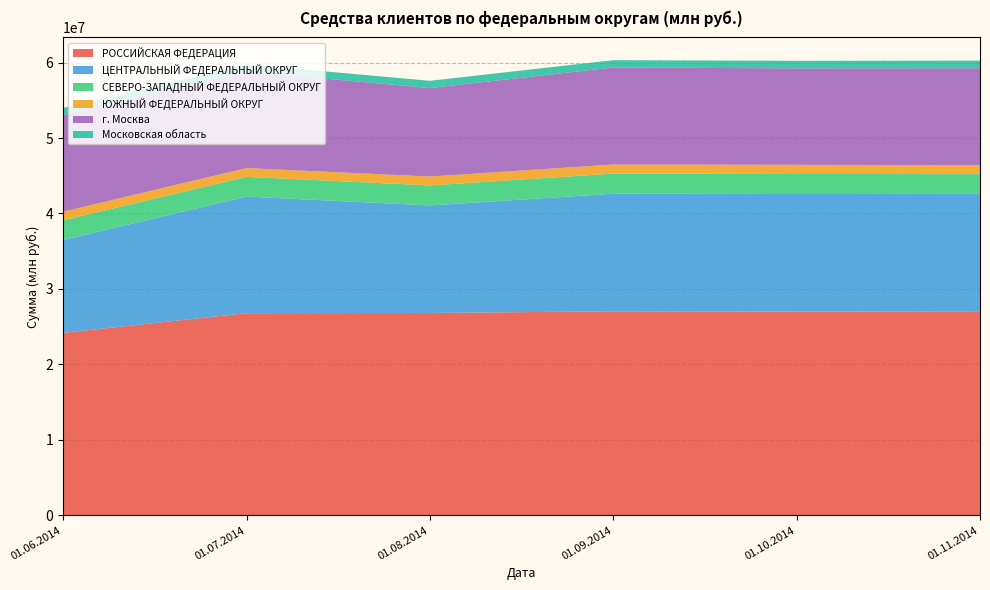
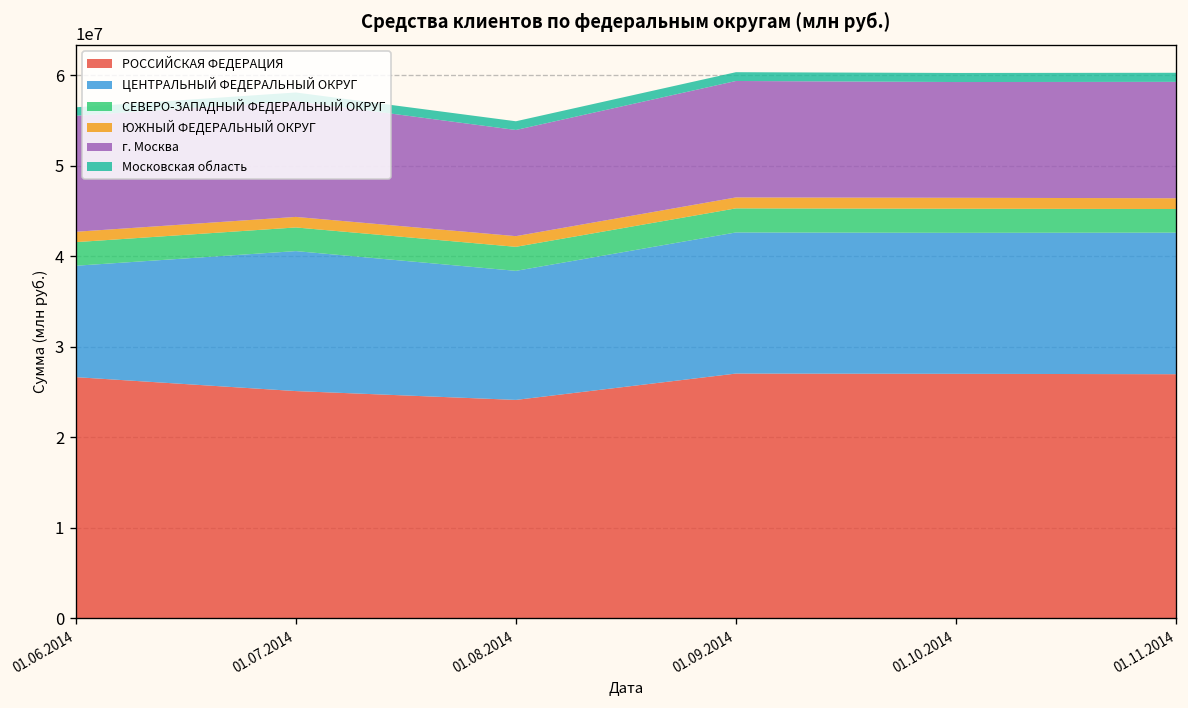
РОССИЙСКАЯ ФЕДЕРАЦИЯ, 01.06.2014: 24000000 -> 27000000
РОССИЙСКАЯ ФЕДЕРАЦИЯ, 01.07.2014: 27000000 -> 25000000
РОССИЙСКАЯ ФЕДЕРАЦИЯ, 01.08.2014: 27000000 -> 24000000
